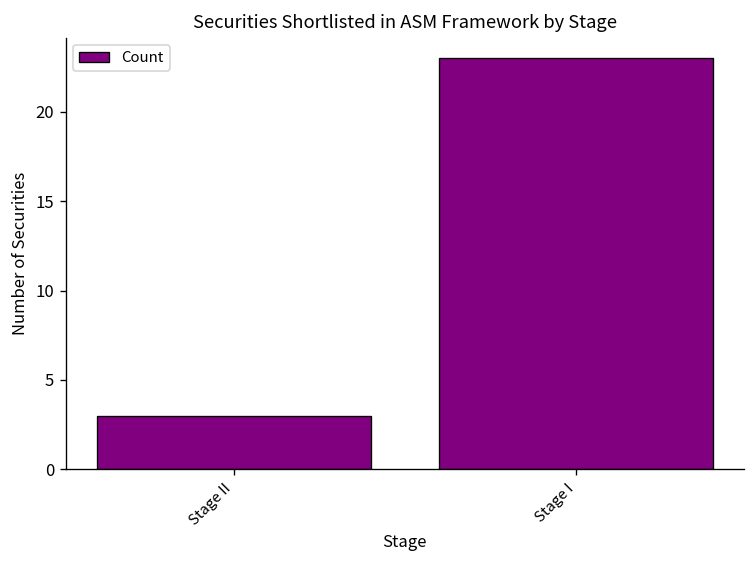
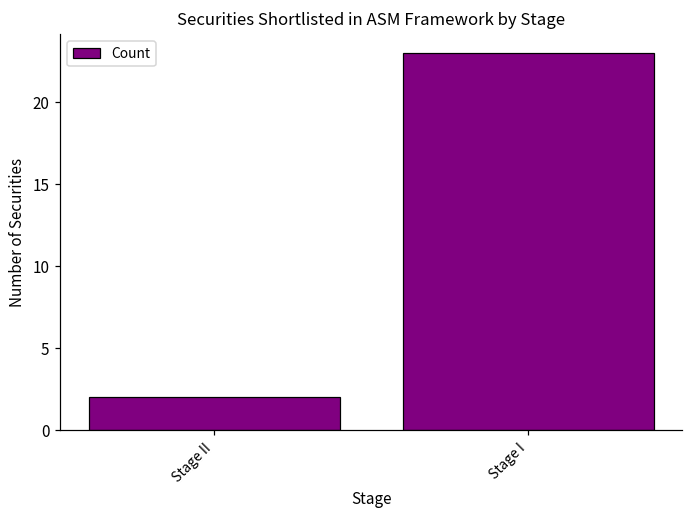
Stage II: 3 -> 2
